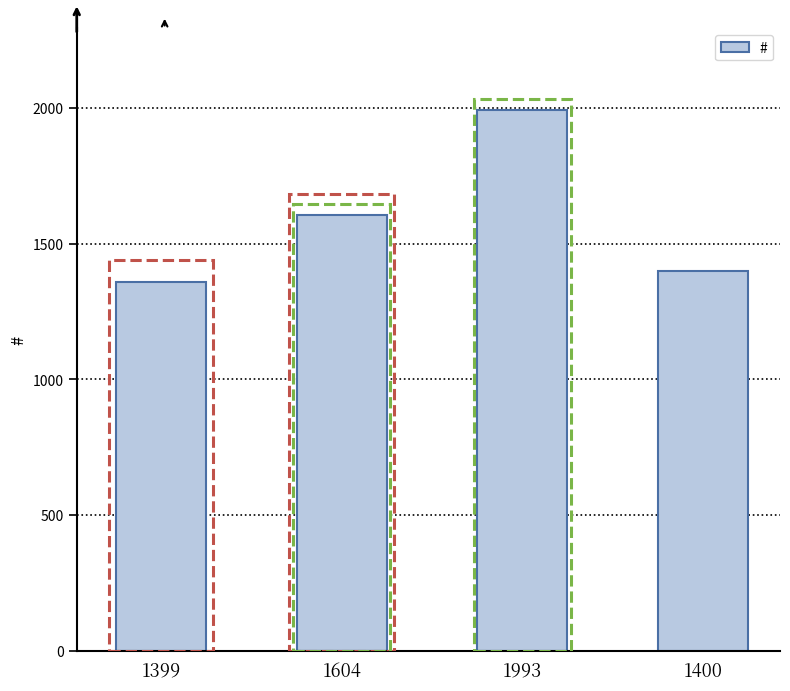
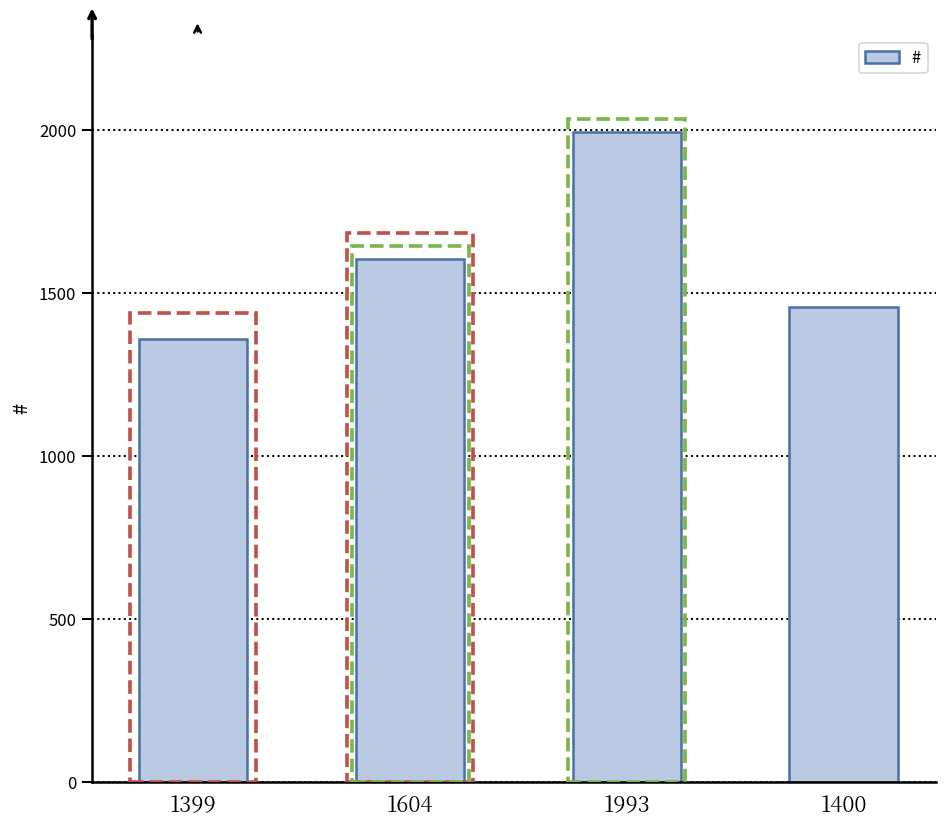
1400: 1400 -> 1460
